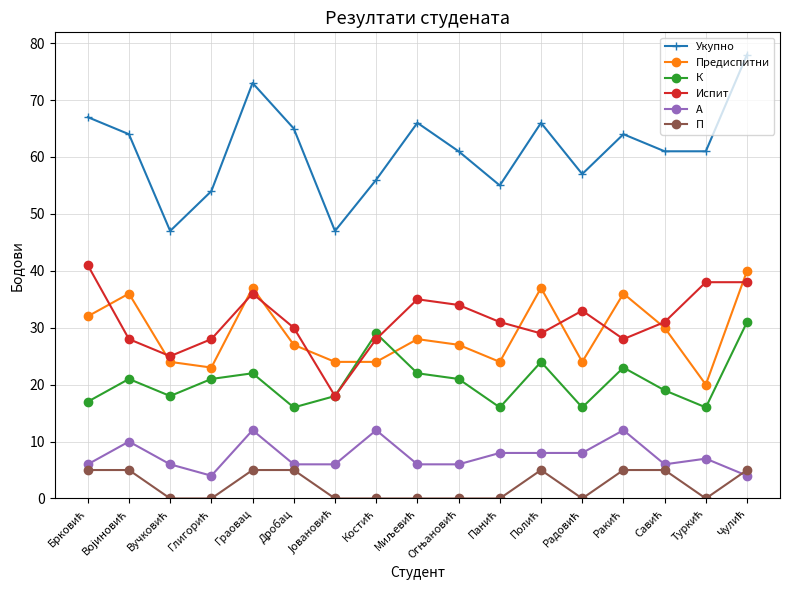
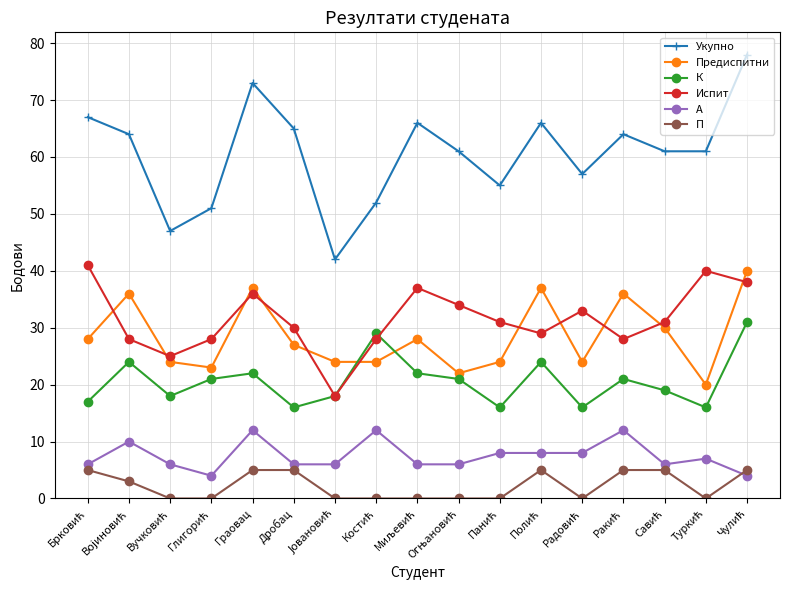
Предиспитни, Брковић: 32 -> 28
К, Војиновић: 21 -> 24
П, Војиновић: 5 -> 3
Укупно, Глигорић: 54 -> 51
Укупно, Јовановић: 47 -> 42
Укупно, Костић: 56 -> 52
Испит, Миљевић: 35 -> 37
Предиспитни, Огњановић: 27 -> 22
К, Ракић: 23 -> 21
Испит, Туркић: 38 -> 40
